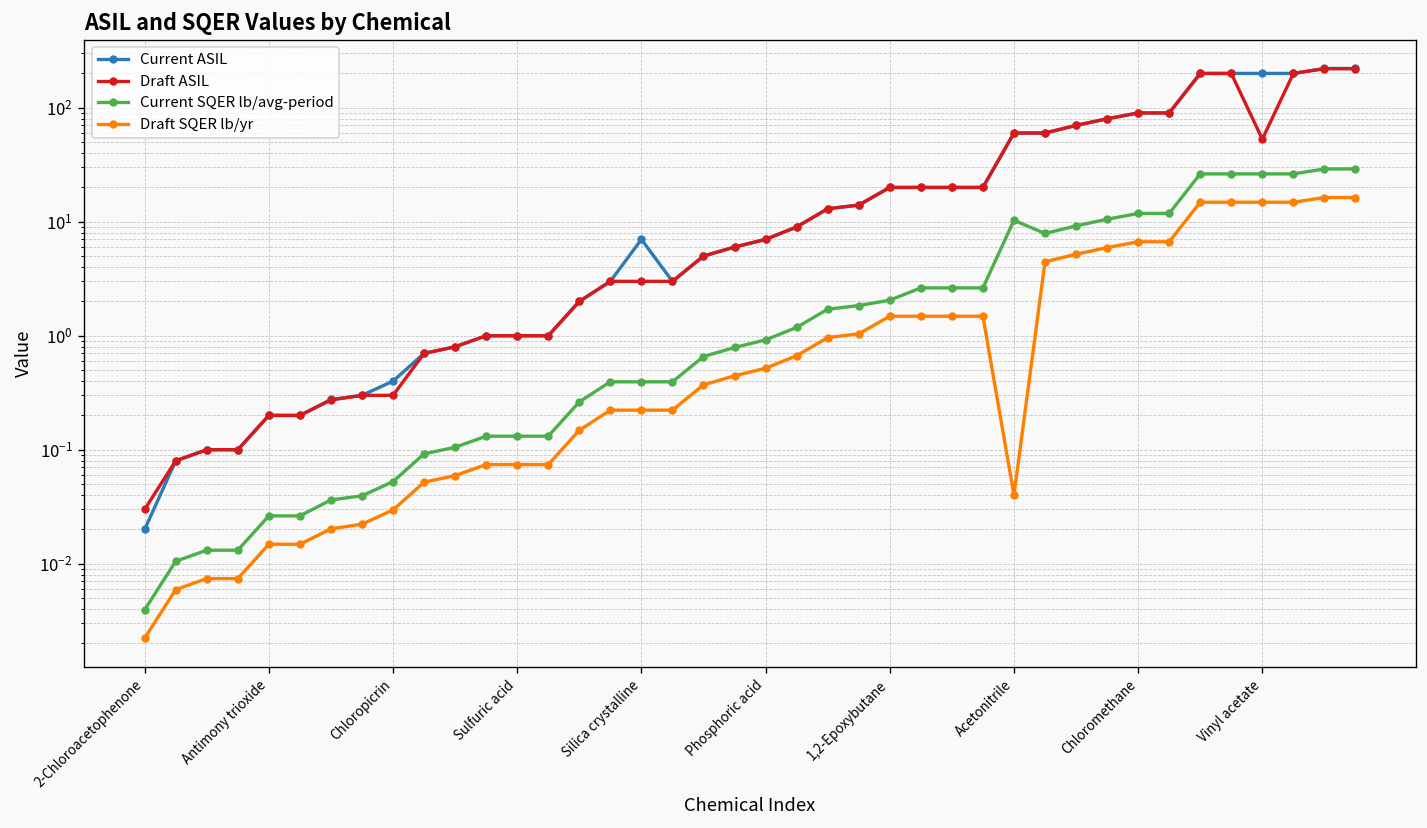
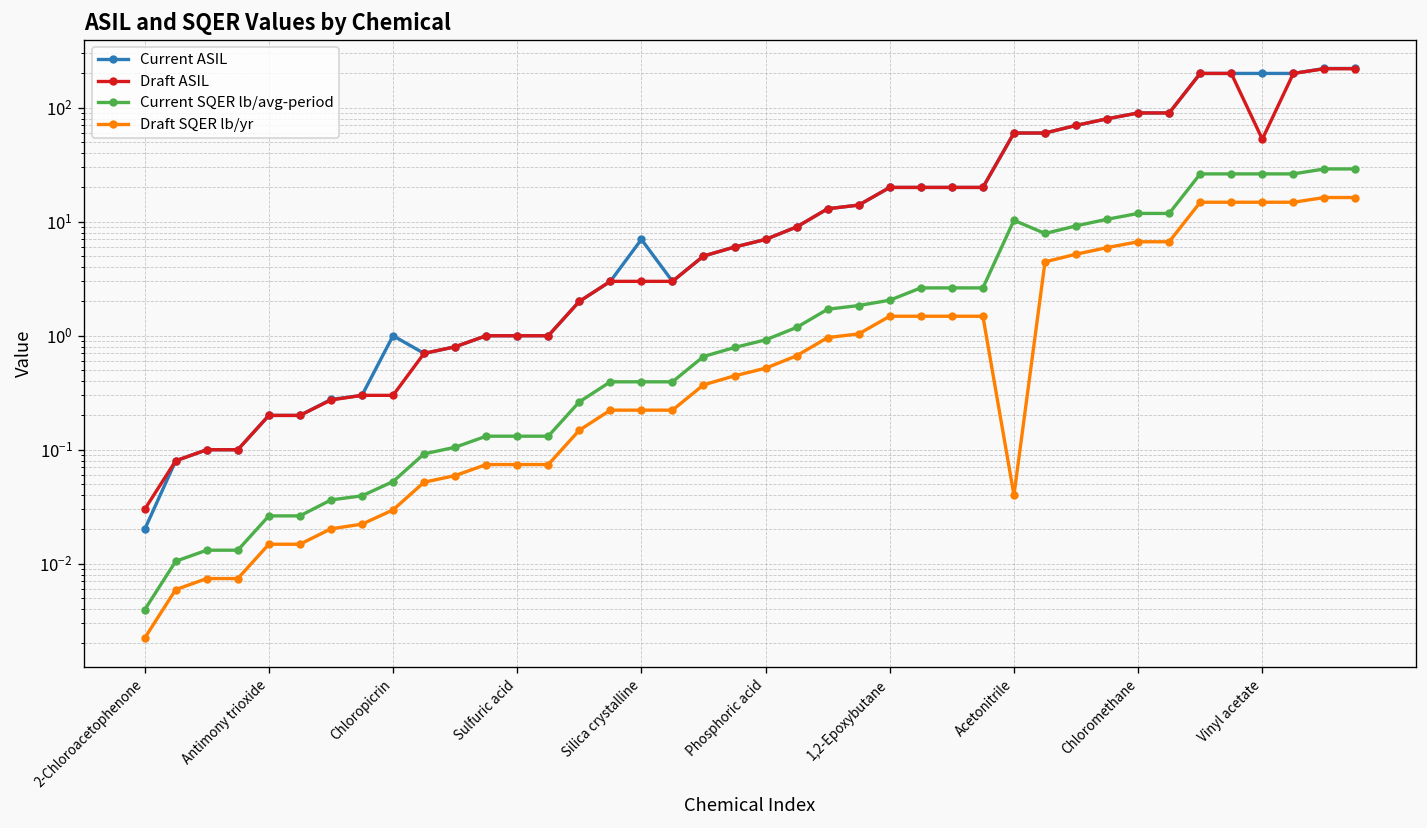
Current ASIL, Chloropicrin: 0.4 -> 1.0
